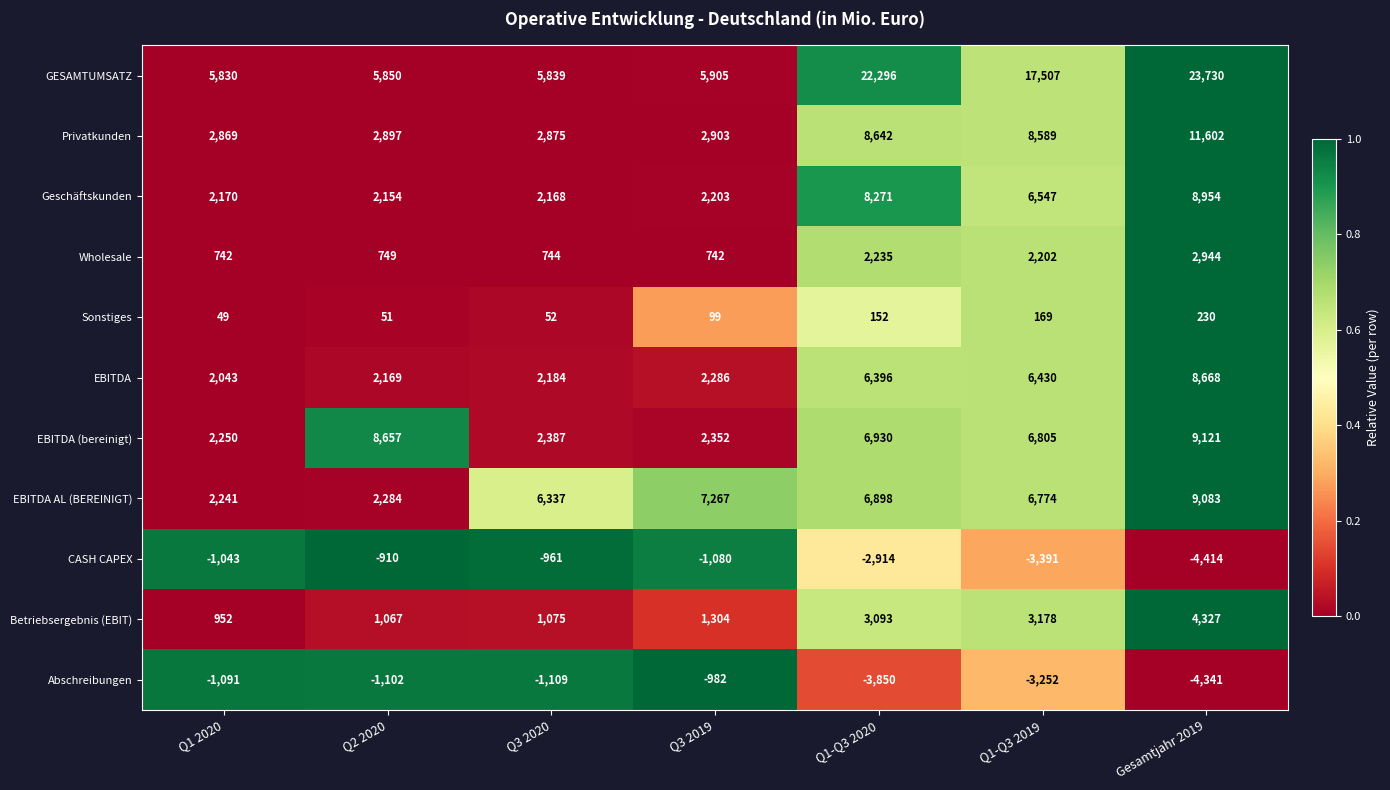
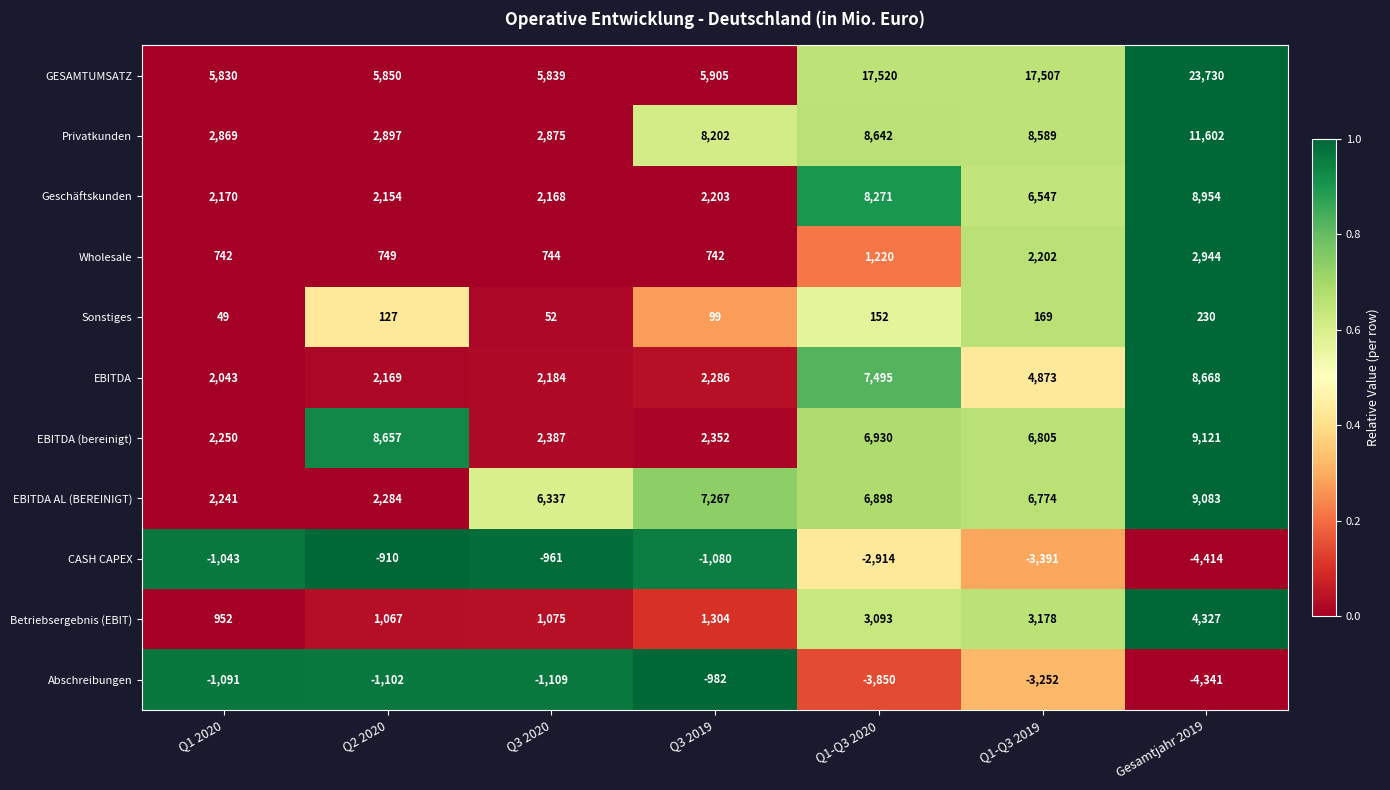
GESAMTUMSATZ, Q1-Q3 2020: 22,296 -> 17,520
Privatkunden, Q3 2019: 2,903 -> 8,202
Wholesale, Q1-Q3 2020: 2,235 -> 1,220
Sonstiges, Q2 2020: 51 -> 127
EBITDA, Q1-Q3 2020: 6,396 -> 7,495
EBITDA, Q1-Q3 2019: 6,430 -> 4,873
